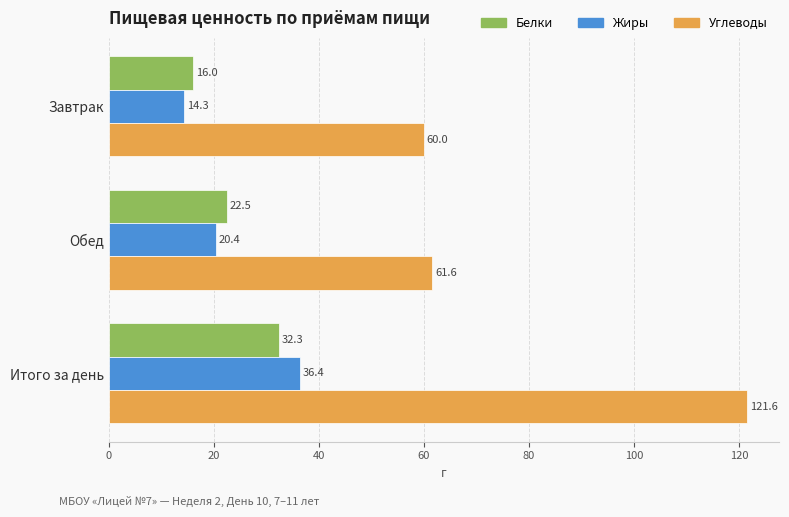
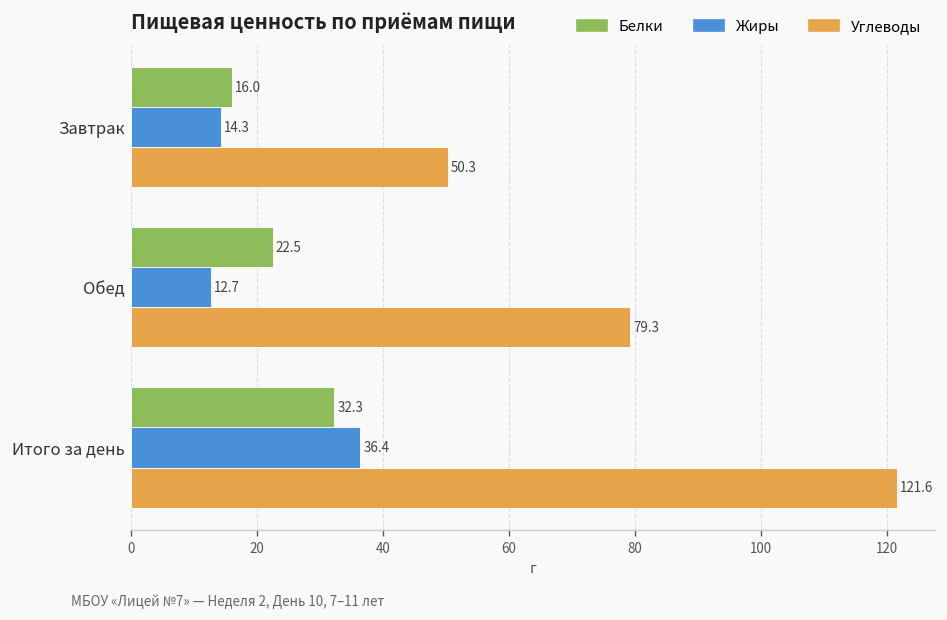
Углеводы, Завтрак: 60.0 -> 50.3
Жиры, Обед: 20.4 -> 12.7
Углеводы, Обед: 61.6 -> 79.3
